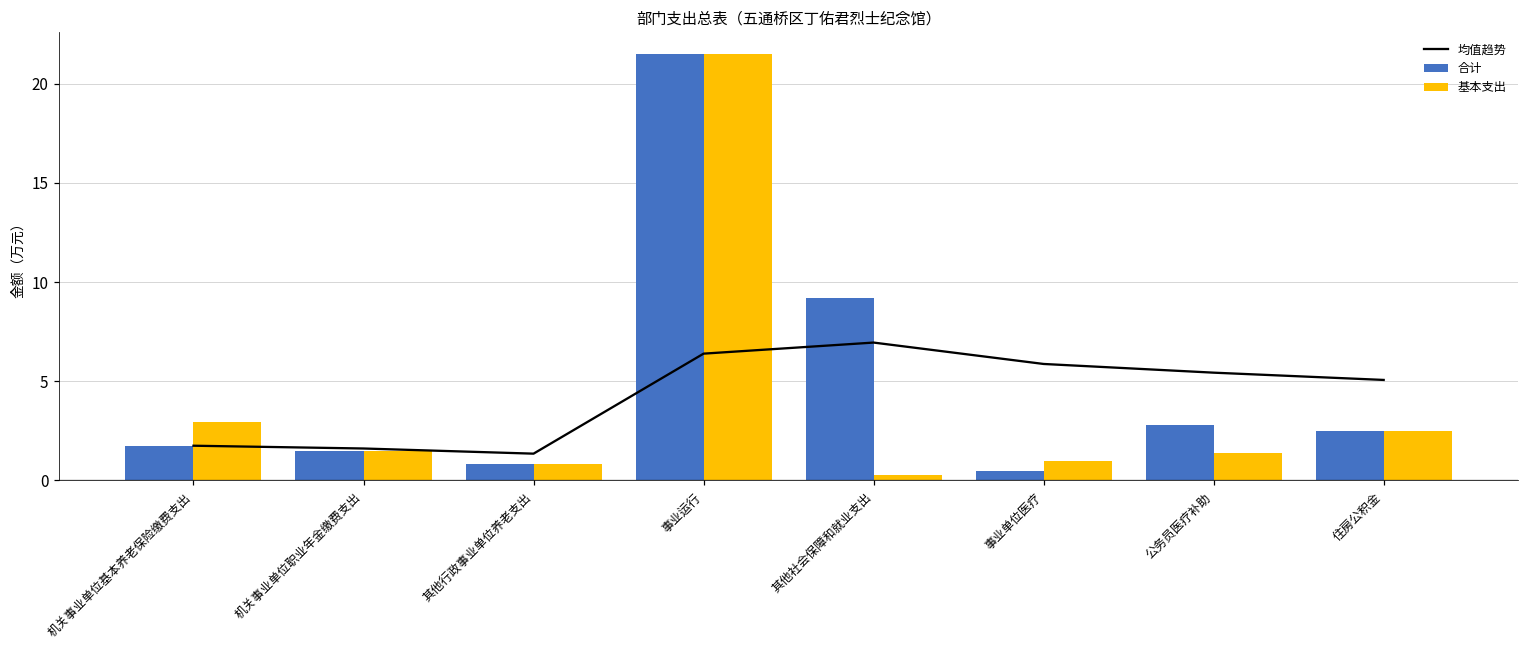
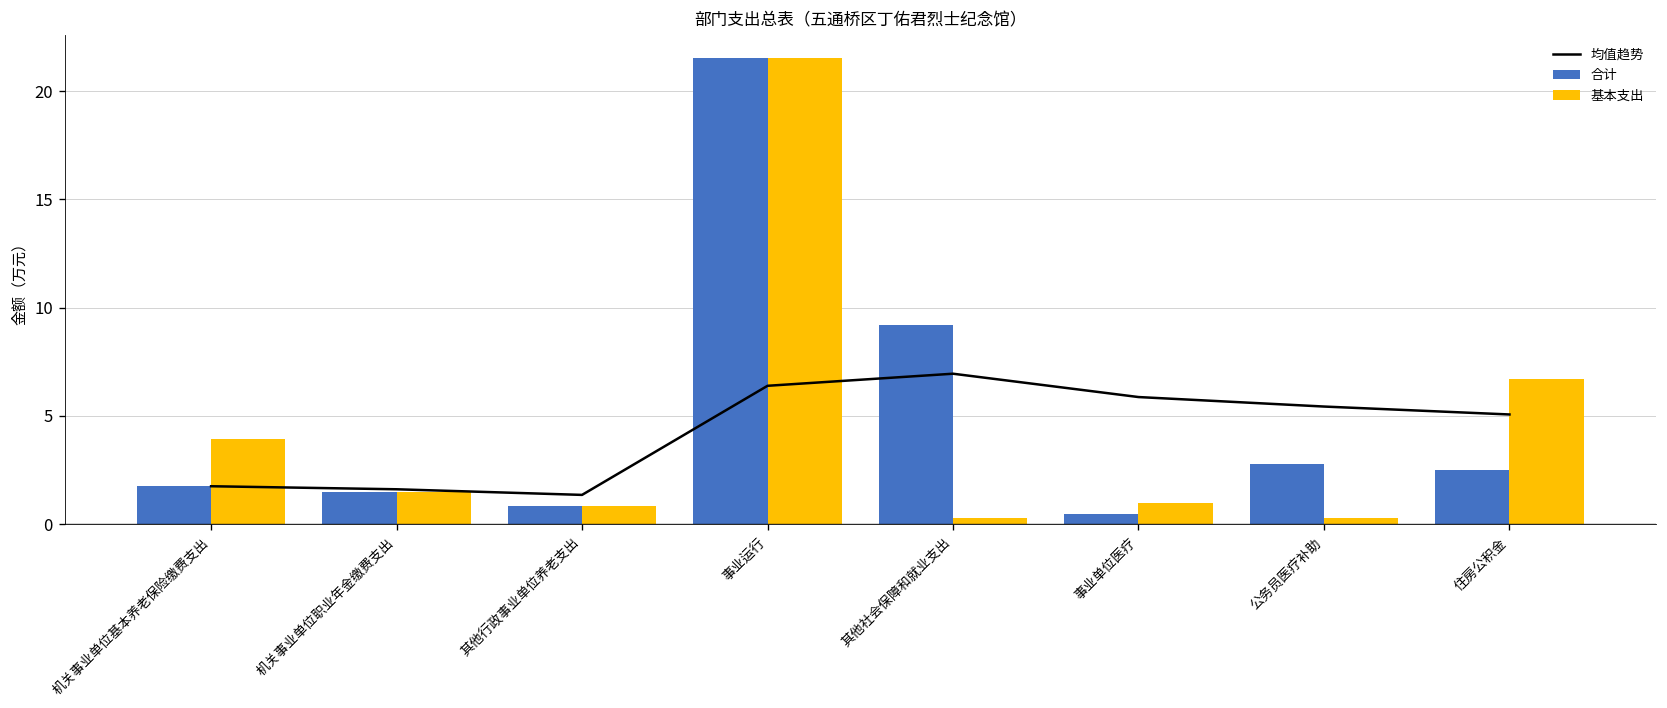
基本支出, 机关事业单位基本养老保险缴费支出: 2.9 -> 3.9
基本支出, 公务员医疗补助: 1.4 -> 0.3
基本支出, 住房公积金: 2.5 -> 6.7
